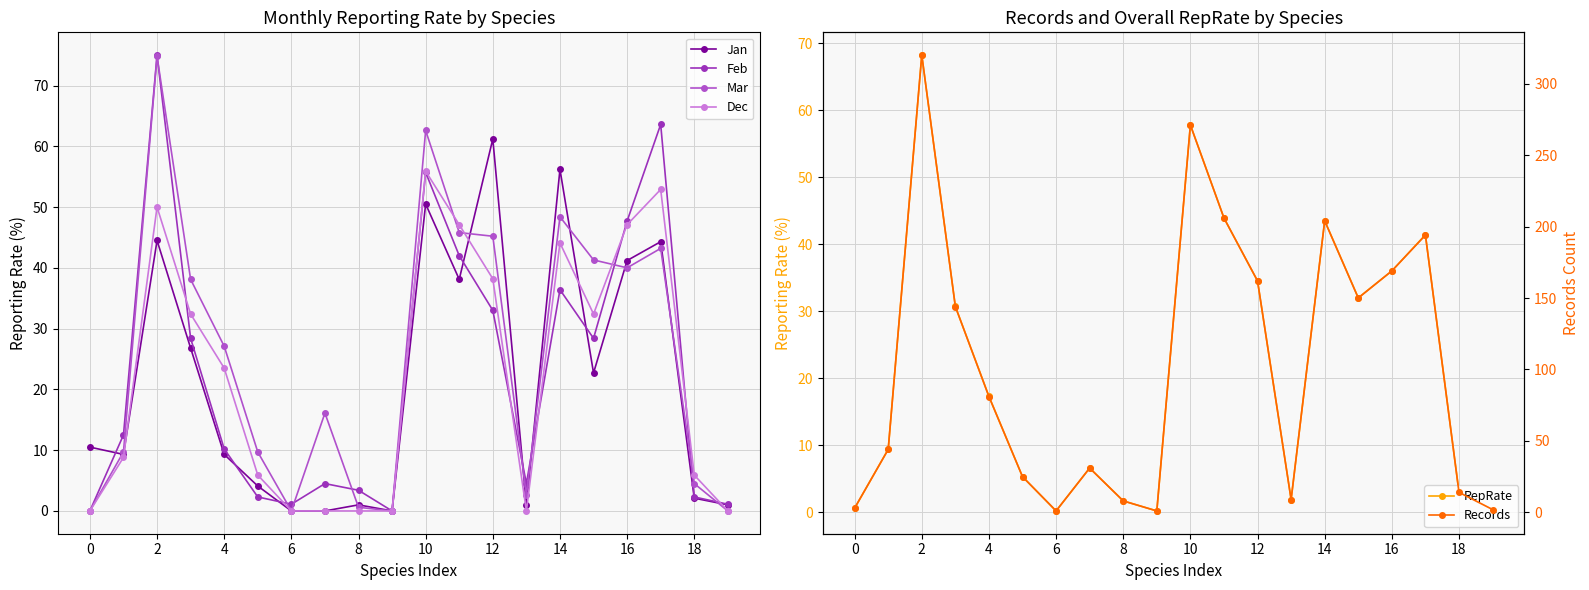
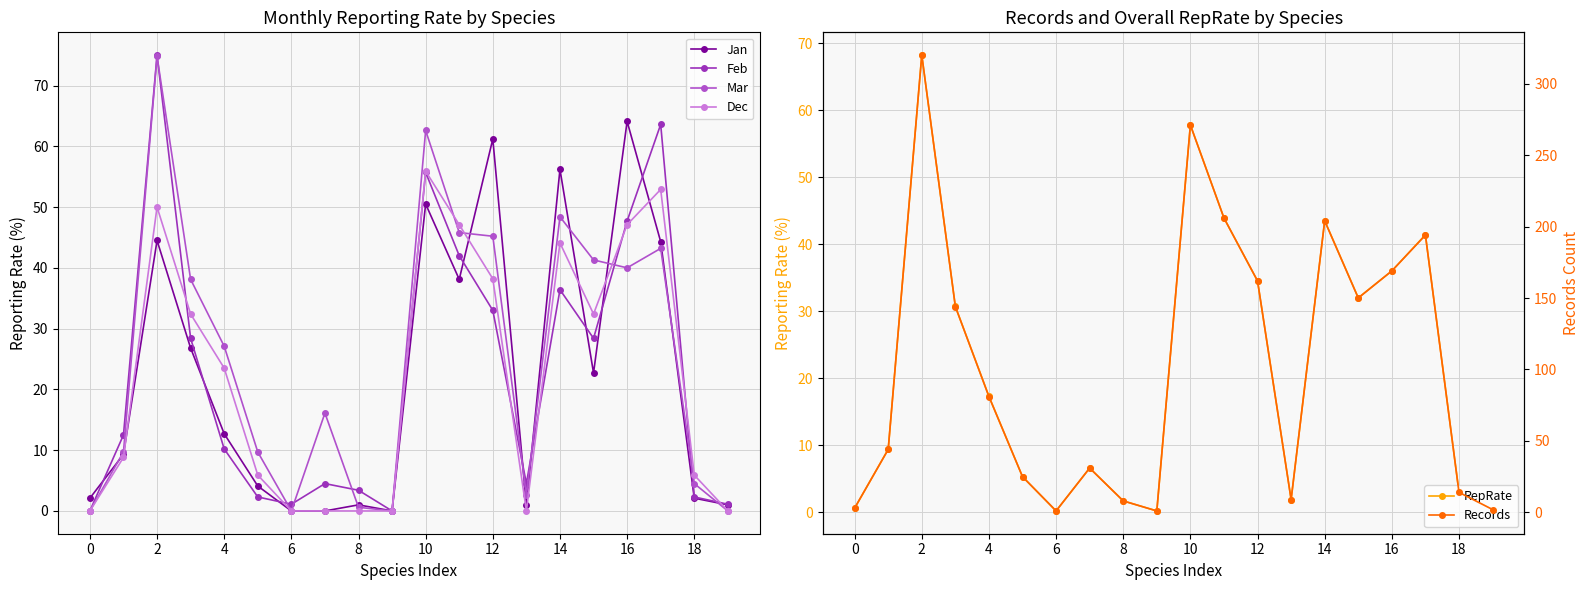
Monthly Reporting Rate by Species, Jan, 0: 11 -> 2
Monthly Reporting Rate by Species, Jan, 4: 9 -> 13
Monthly Reporting Rate by Species, Jan, 16: 41 -> 64
